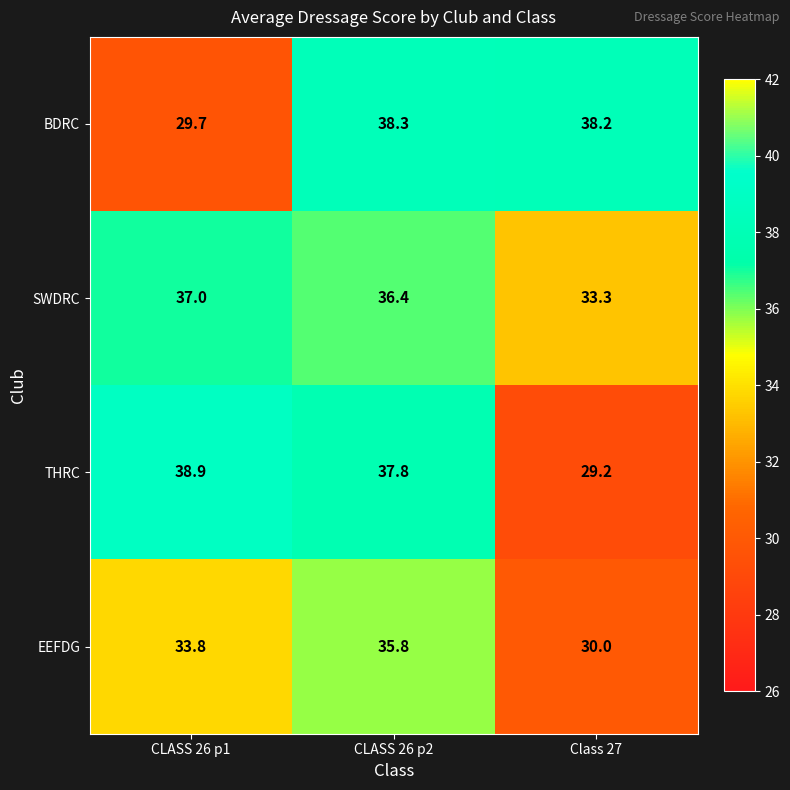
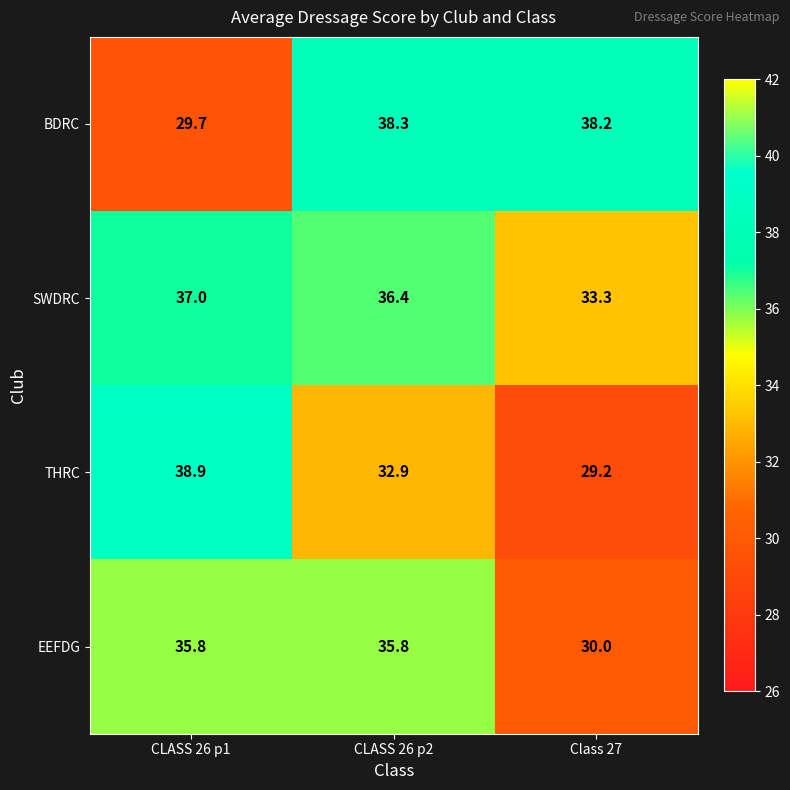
THRC, CLASS 26 p2: 37.8 -> 32.9
EEFDG, CLASS 26 p1: 33.8 -> 35.8
